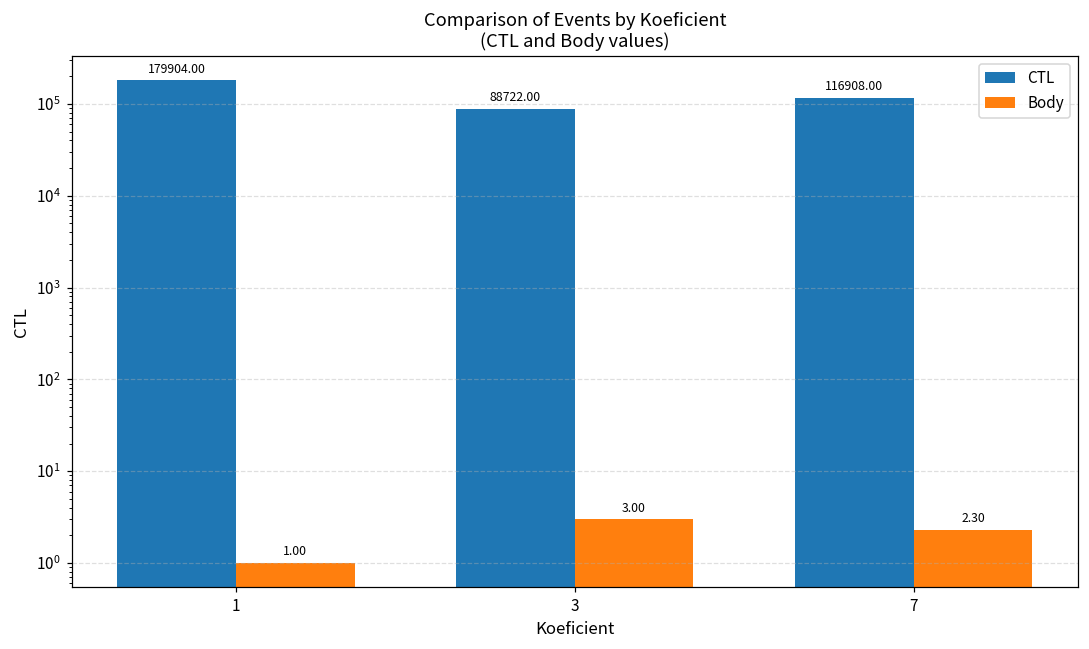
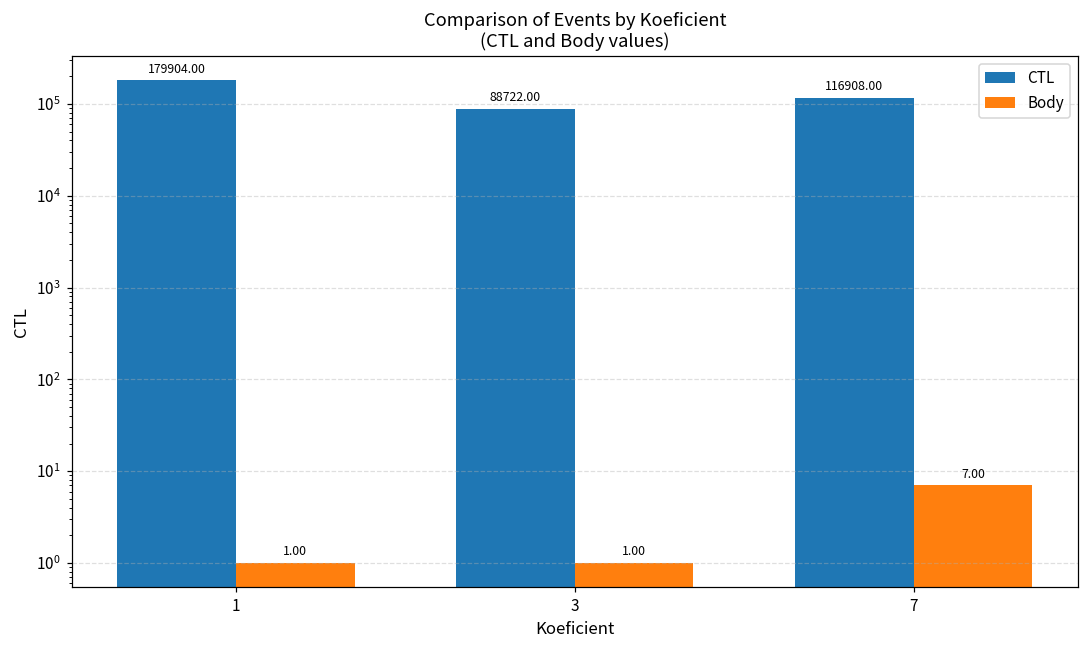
Body, 3: 3.00 -> 1.00
Body, 7: 2.30 -> 7.00
